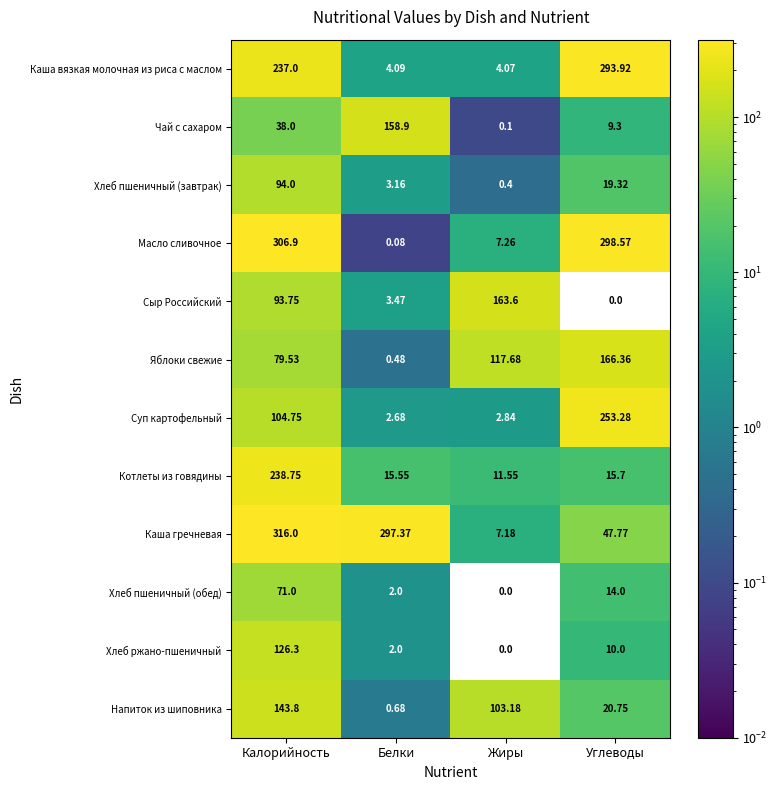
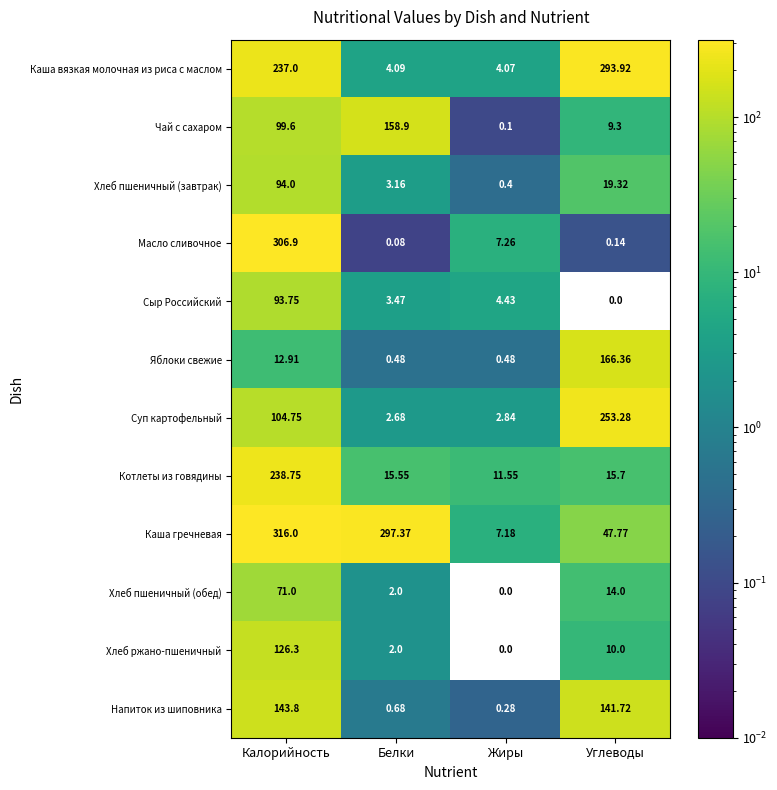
Чай с сахаром, Калорийность: 38.0 -> 99.6
Масло сливочное, Углеводы: 298.57 -> 0.14
Сыр Российский, Жиры: 163.6 -> 4.43
Яблоки свежие, Калорийность: 79.53 -> 12.91
Яблоки свежие, Жиры: 117.68 -> 0.48
Напиток из шиповника, Жиры: 103.18 -> 0.28
Напиток из шиповника, Углеводы: 20.75 -> 141.72
